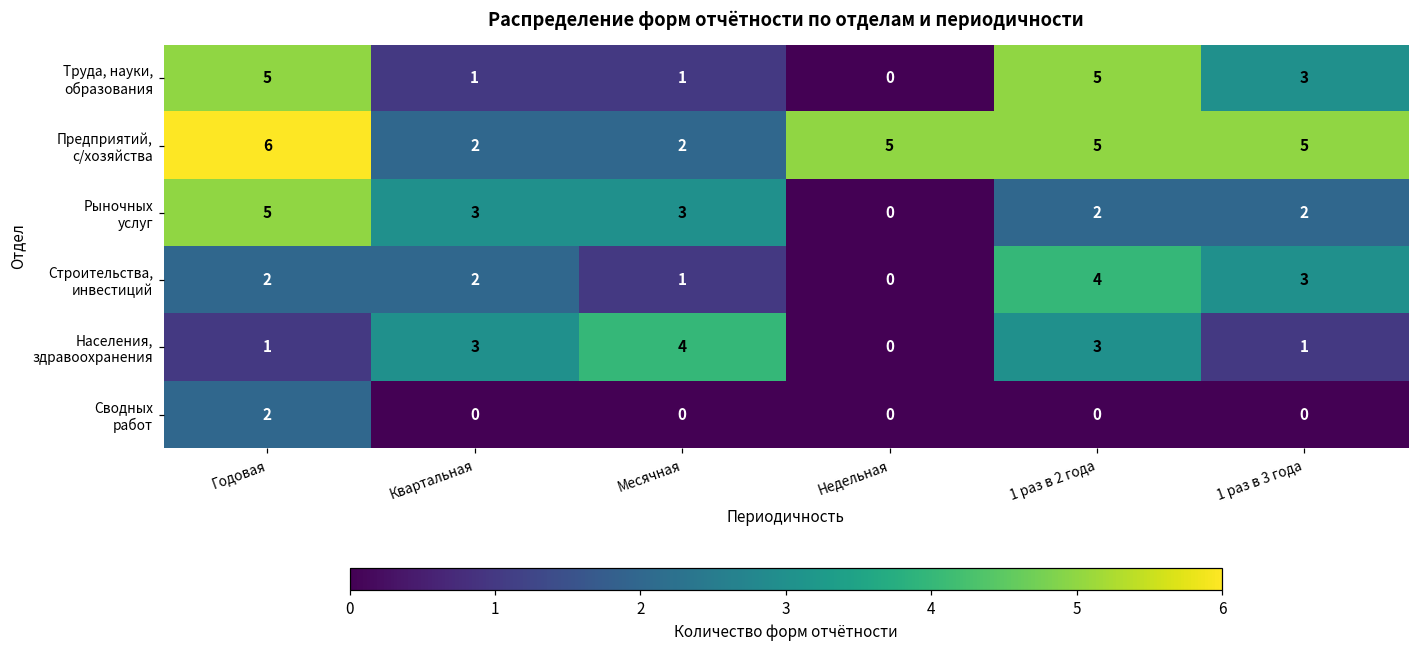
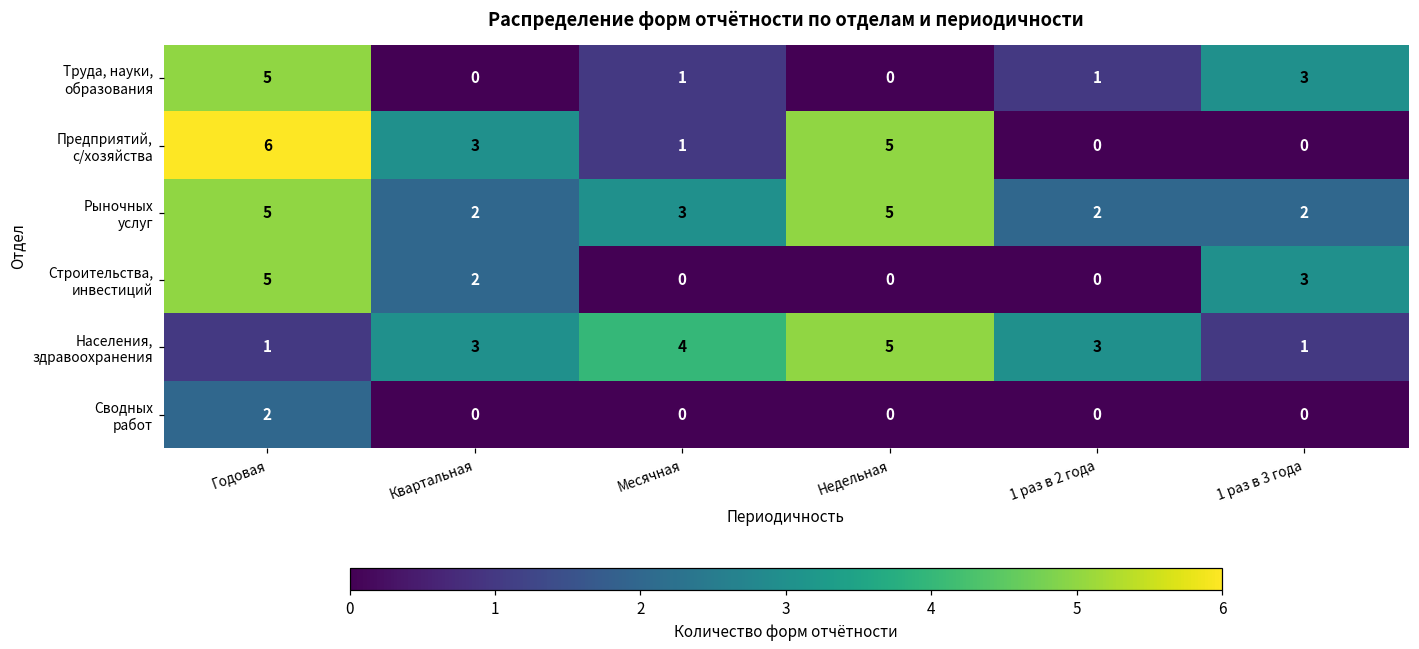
Труда, науки, образования, Квартальная: 1 -> 0
Труда, науки, образования, 1 раз в 2 года: 5 -> 1
Предприятий, с/хозяйства, Квартальная: 2 -> 3
Предприятий, с/хозяйства, Месячная: 2 -> 1
Предприятий, с/хозяйства, 1 раз в 2 года: 5 -> 0
Предприятий, с/хозяйства, 1 раз в 3 года: 5 -> 0
Рыночных услуг, Квартальная: 3 -> 2
Рыночных услуг, Недельная: 0 -> 5
Строительства, инвестиций, Годовая: 2 -> 5
Строительства, инвестиций, Месячная: 1 -> 0
Строительства, инвестиций, 1 раз в 2 года: 4 -> 0
Населения, здравоохранения, Недельная: 0 -> 5
